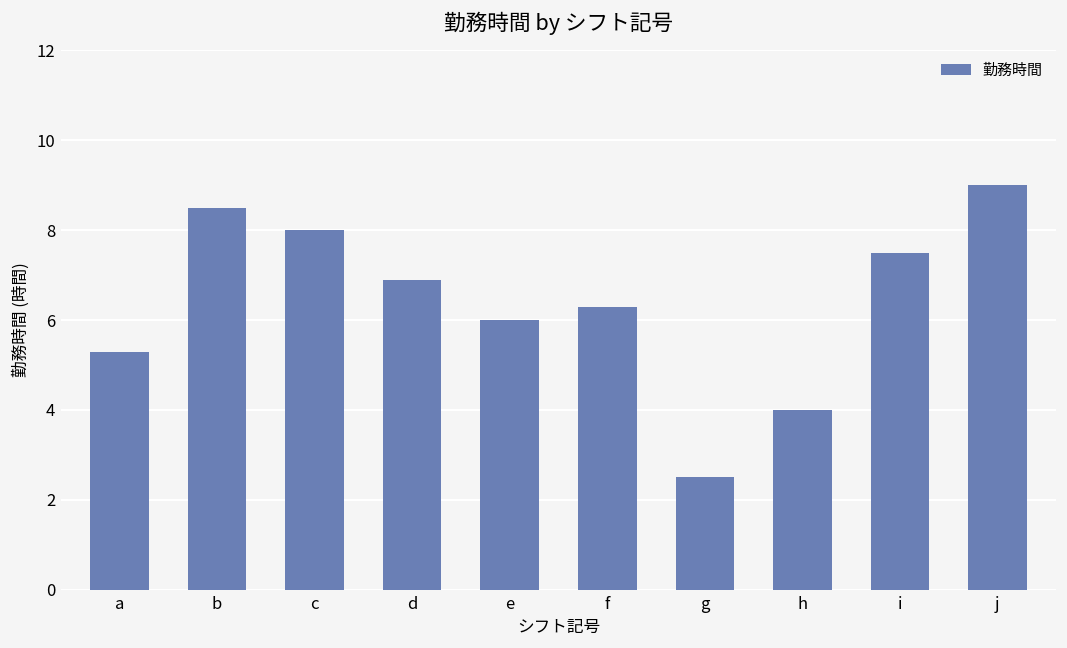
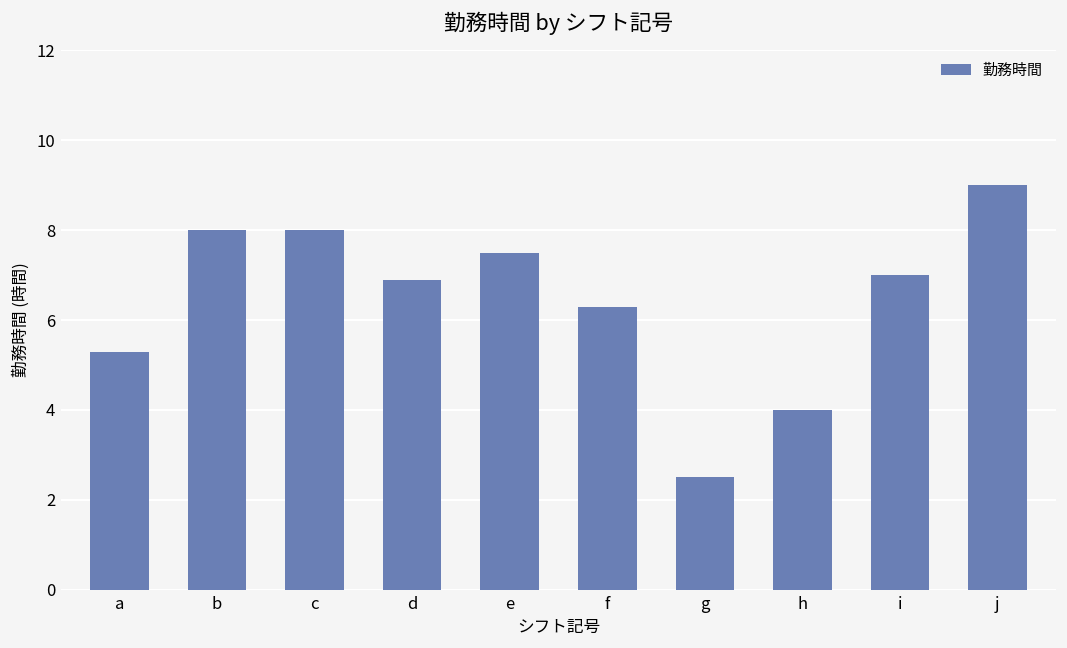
b: 8.5 -> 8.0
e: 6.0 -> 7.5
i: 7.5 -> 7.0
